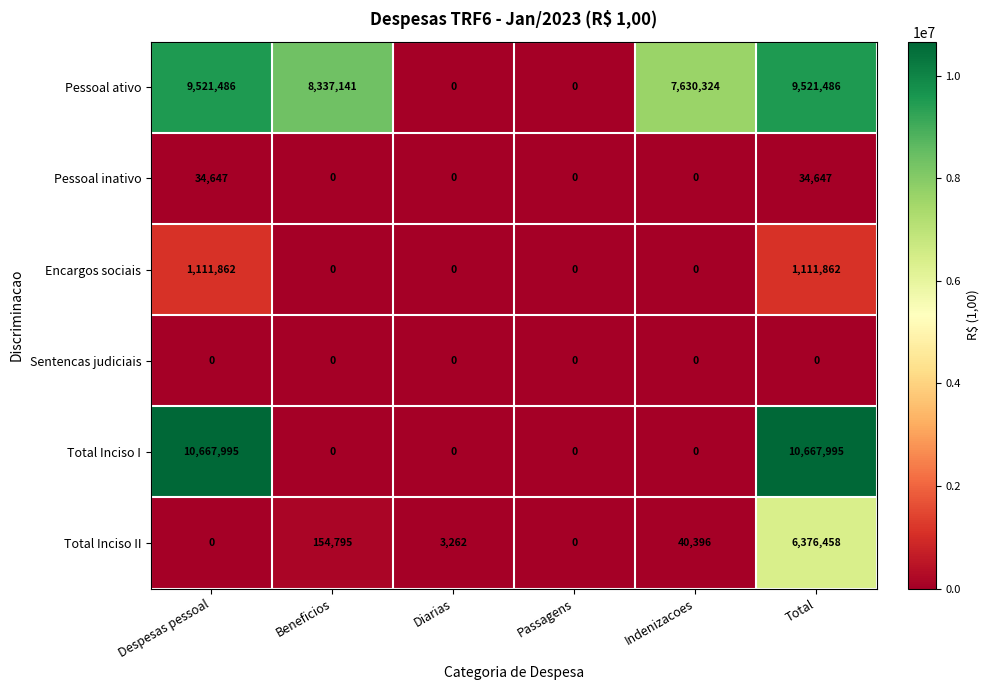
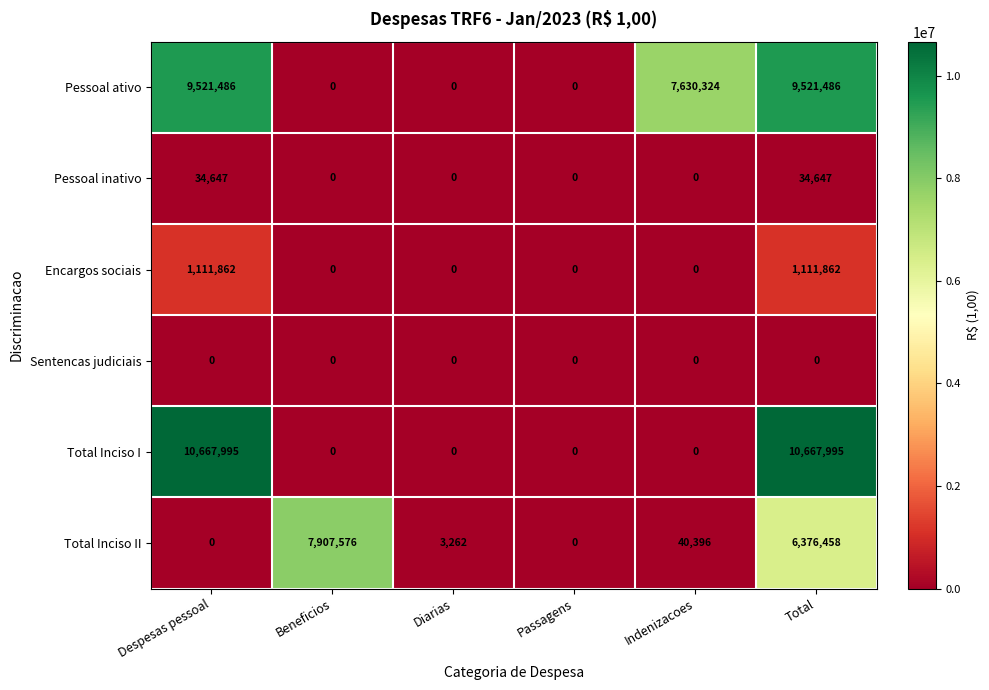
Pessoal ativo, Beneficios: 8,337,141 -> 0
Total Inciso II, Beneficios: 154,795 -> 7,907,576
